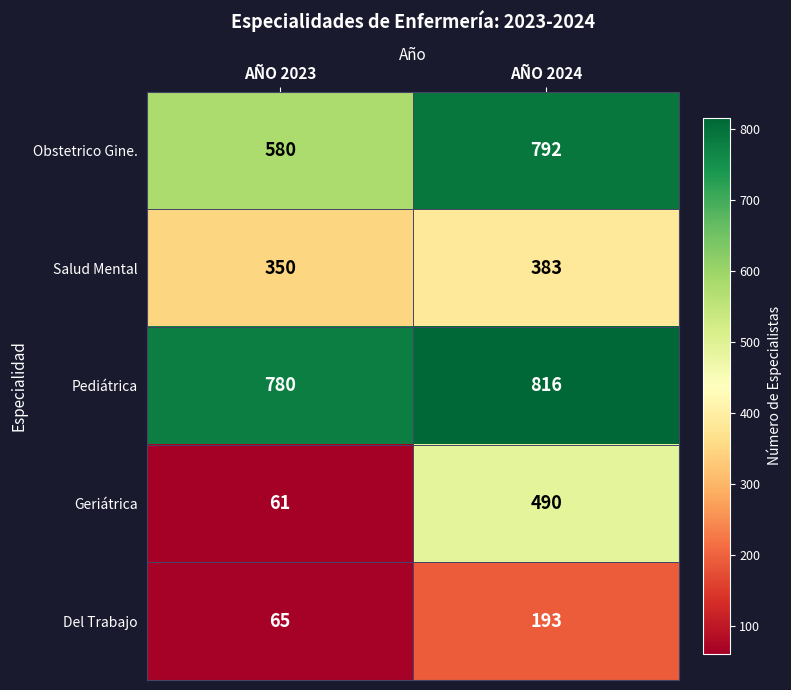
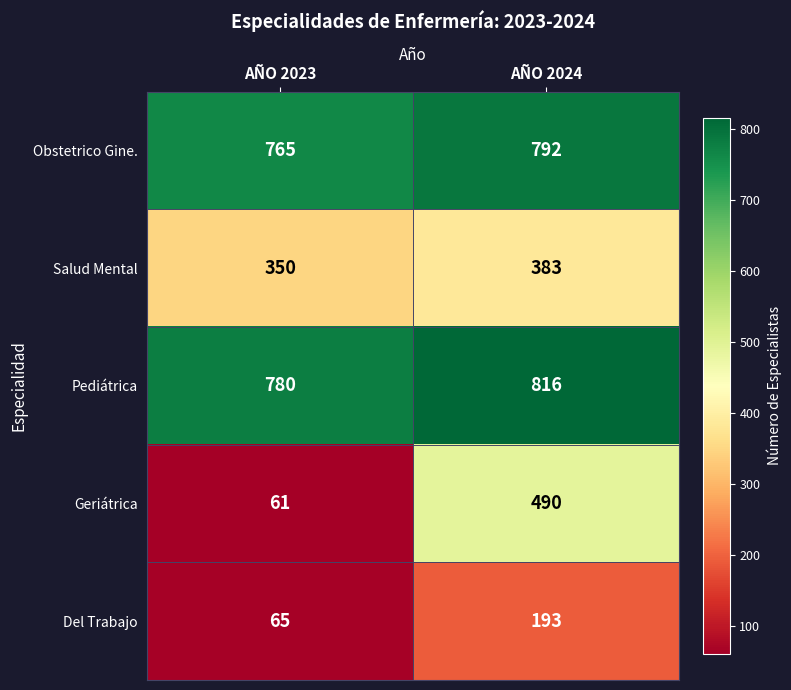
Obstetrico Gine., AÑO 2023: 580 -> 765
